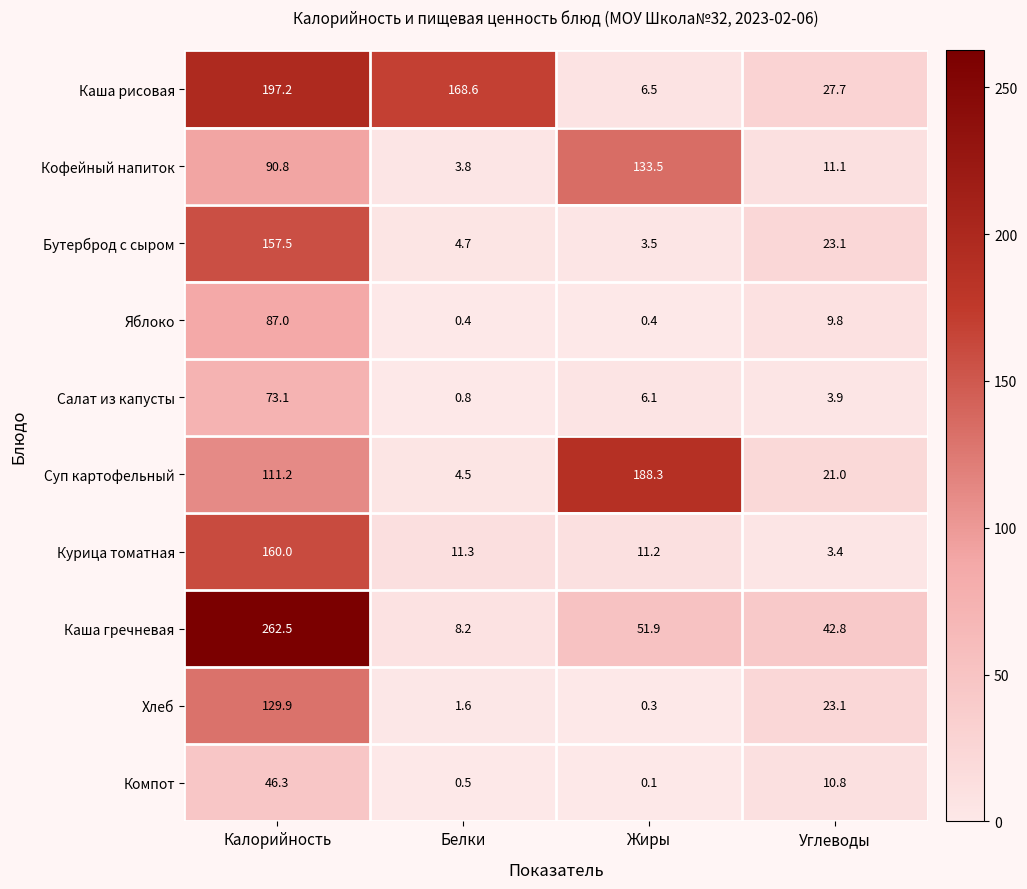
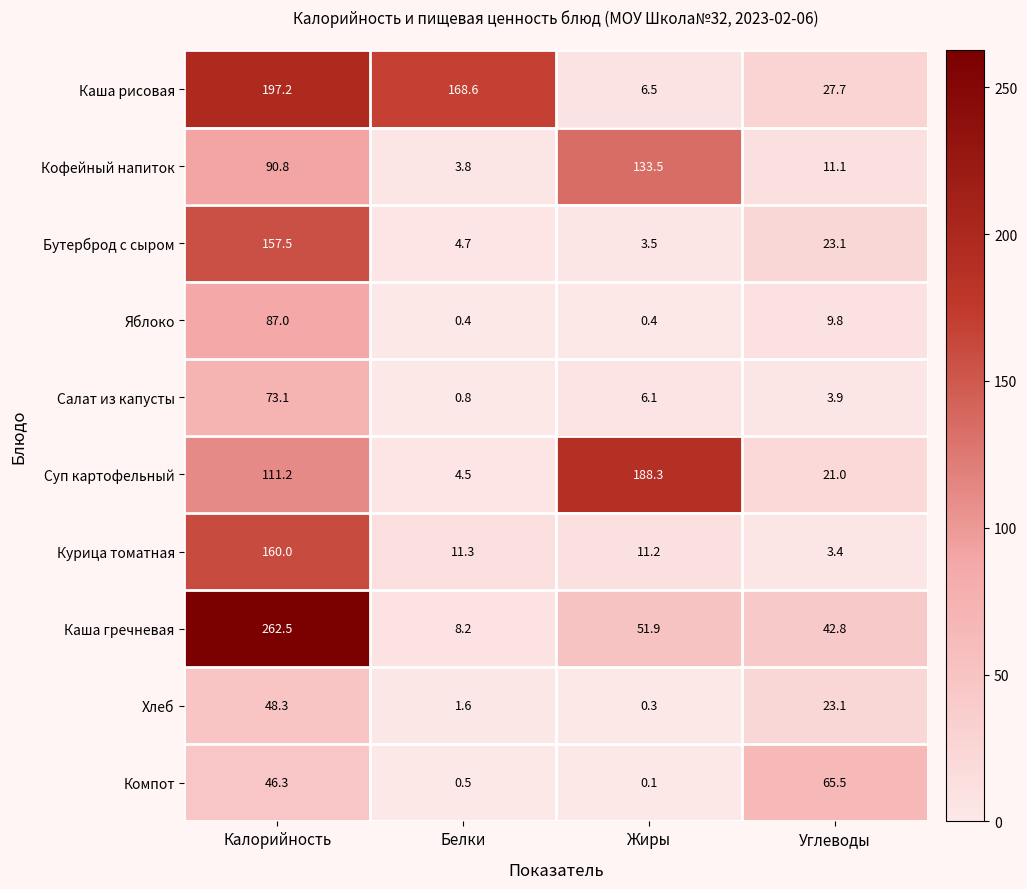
Хлеб, Калорийность: 129.9 -> 48.3
Компот, Углеводы: 10.8 -> 65.5
